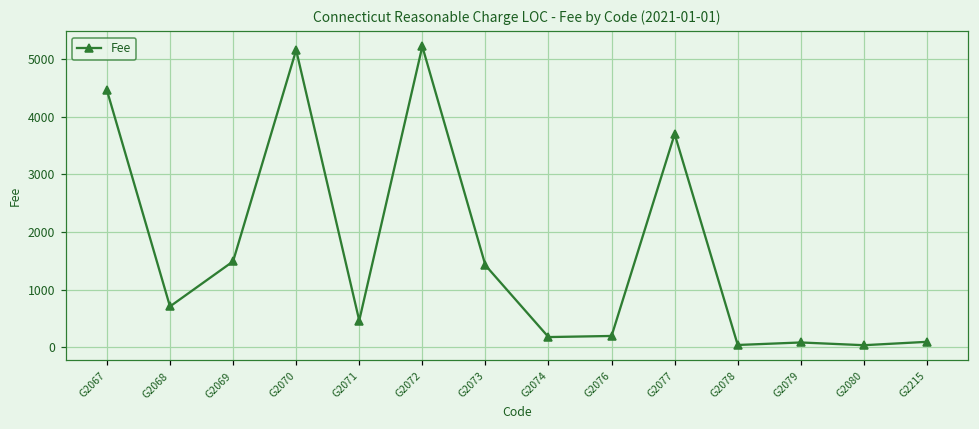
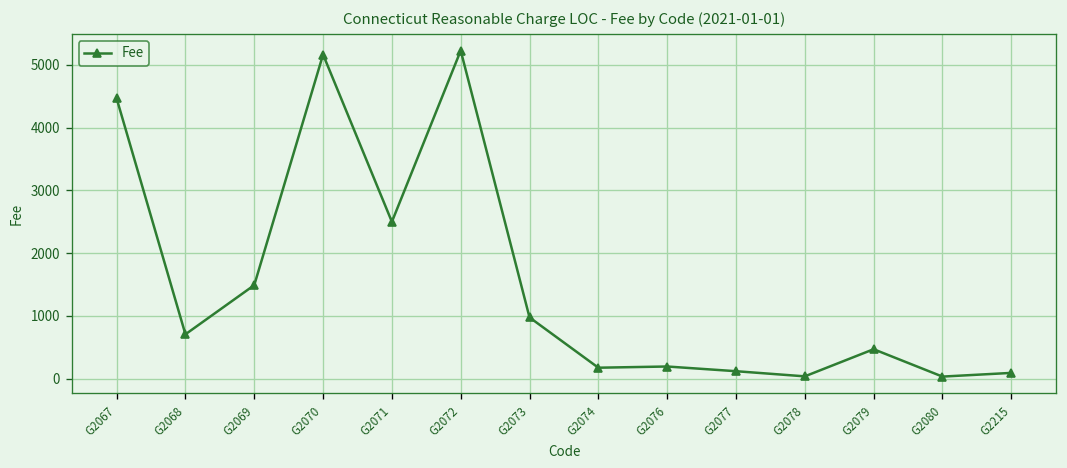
G2071: 500 -> 2500
G2073: 1400 -> 1000
G2077: 3700 -> 100
G2079: 100 -> 500
